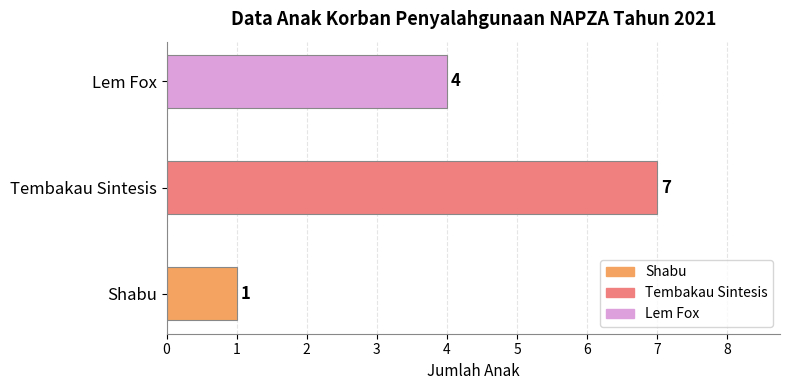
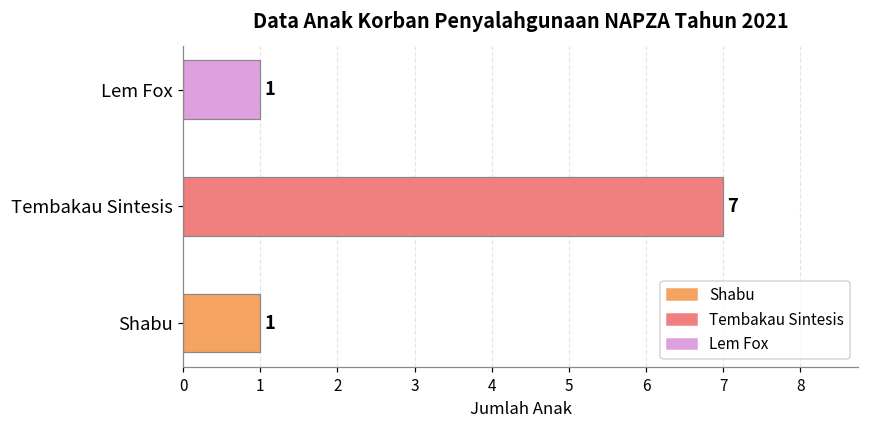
Lem Fox: 4 -> 1
